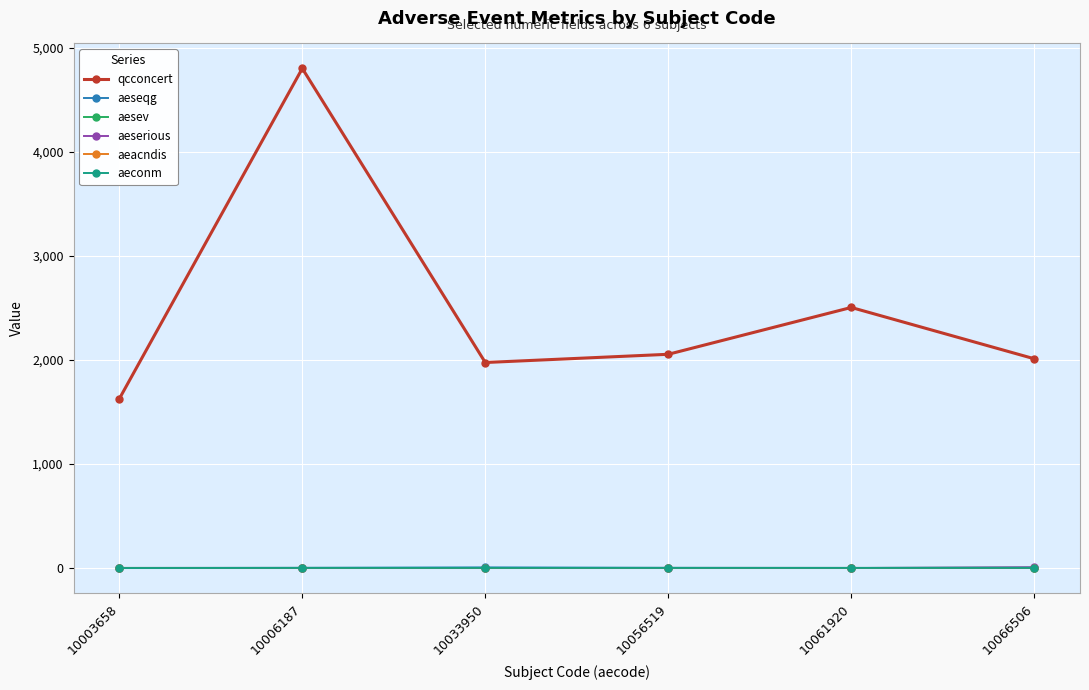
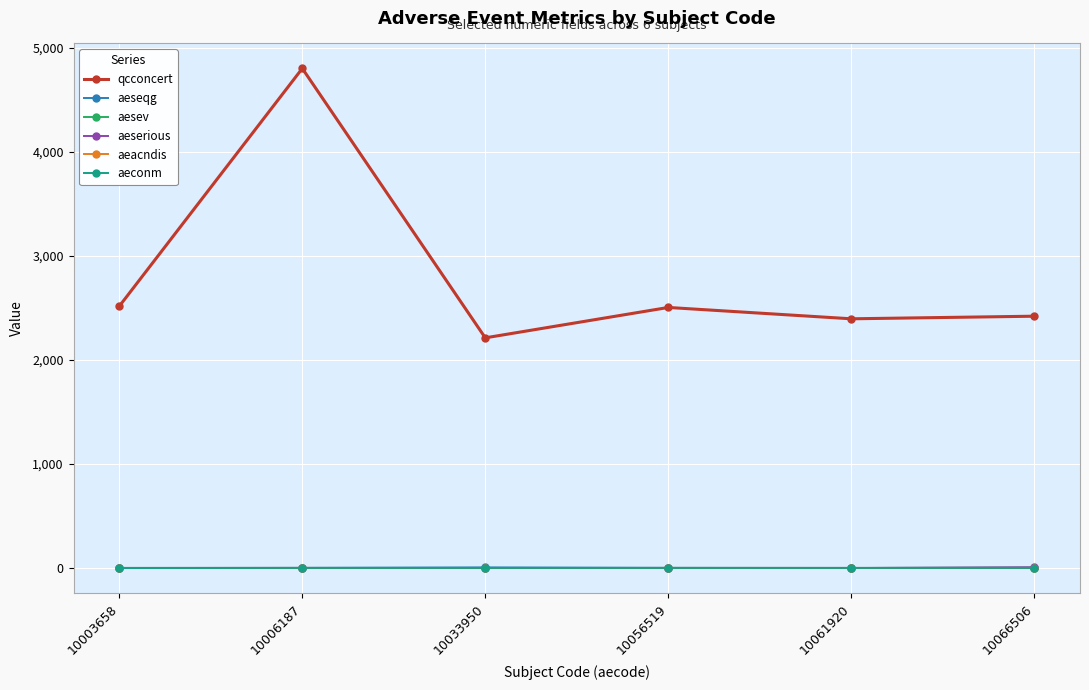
qcconcert, 10003658: 1,630 -> 2,520
qcconcert, 10033950: 1,980 -> 2,210
qcconcert, 10056519: 2,050 -> 2,500
qcconcert, 10061920: 2,500 -> 2,400
qcconcert, 10066506: 2,010 -> 2,420
